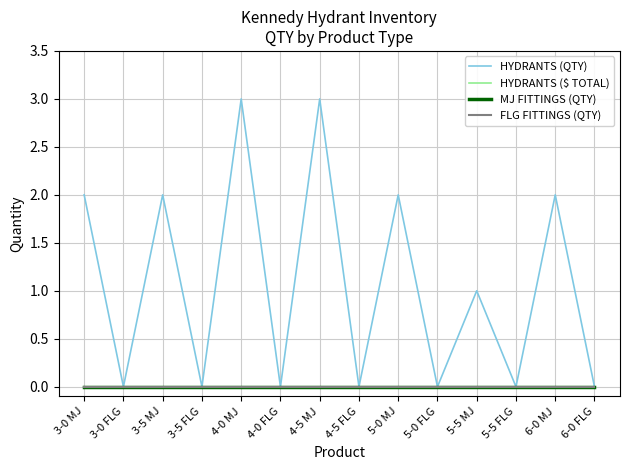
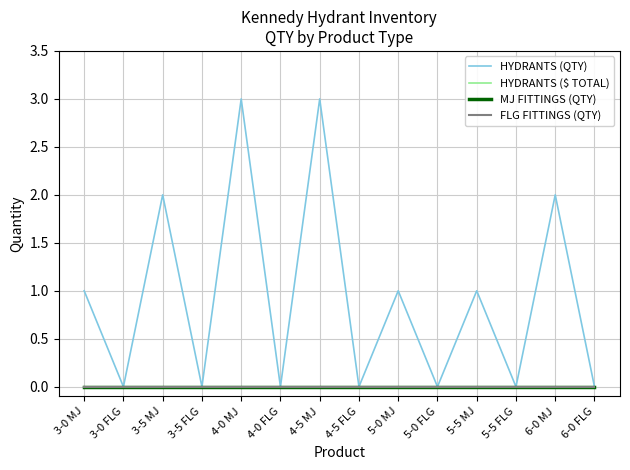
HYDRANTS (QTY), 3-0 MJ: 2 -> 1
HYDRANTS (QTY), 5-0 MJ: 2 -> 1
